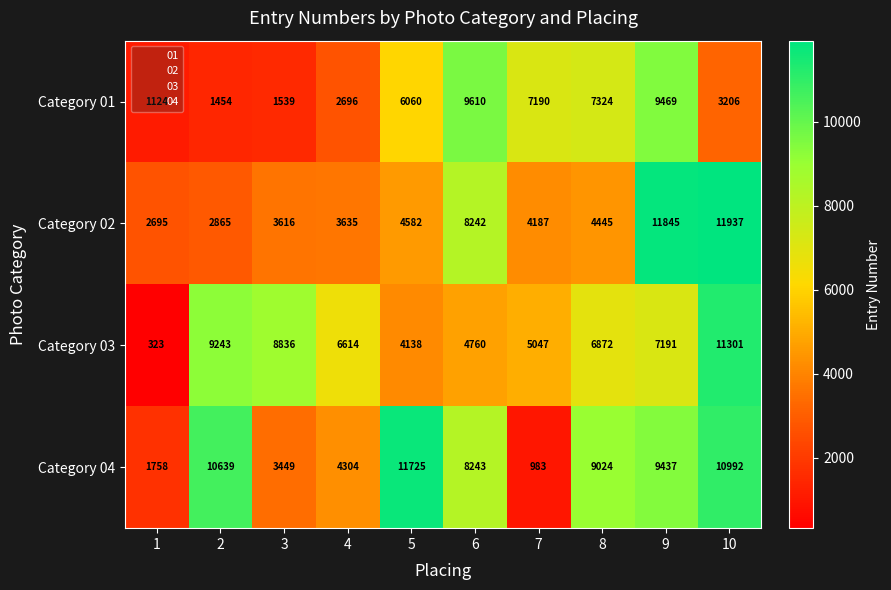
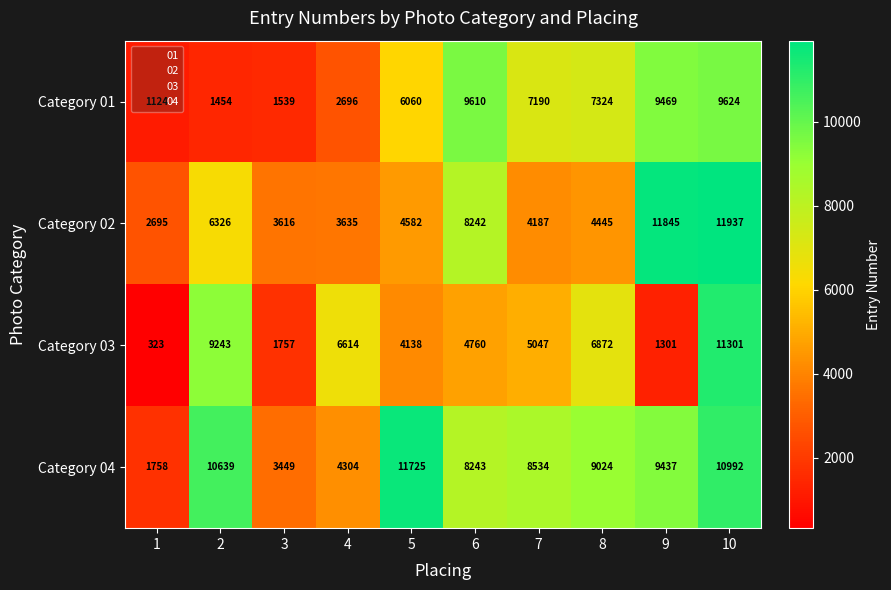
Category 01, 10: 3206 -> 9624
Category 02, 2: 2865 -> 6326
Category 03, 3: 8836 -> 1757
Category 03, 9: 7191 -> 1301
Category 04, 7: 983 -> 8534
